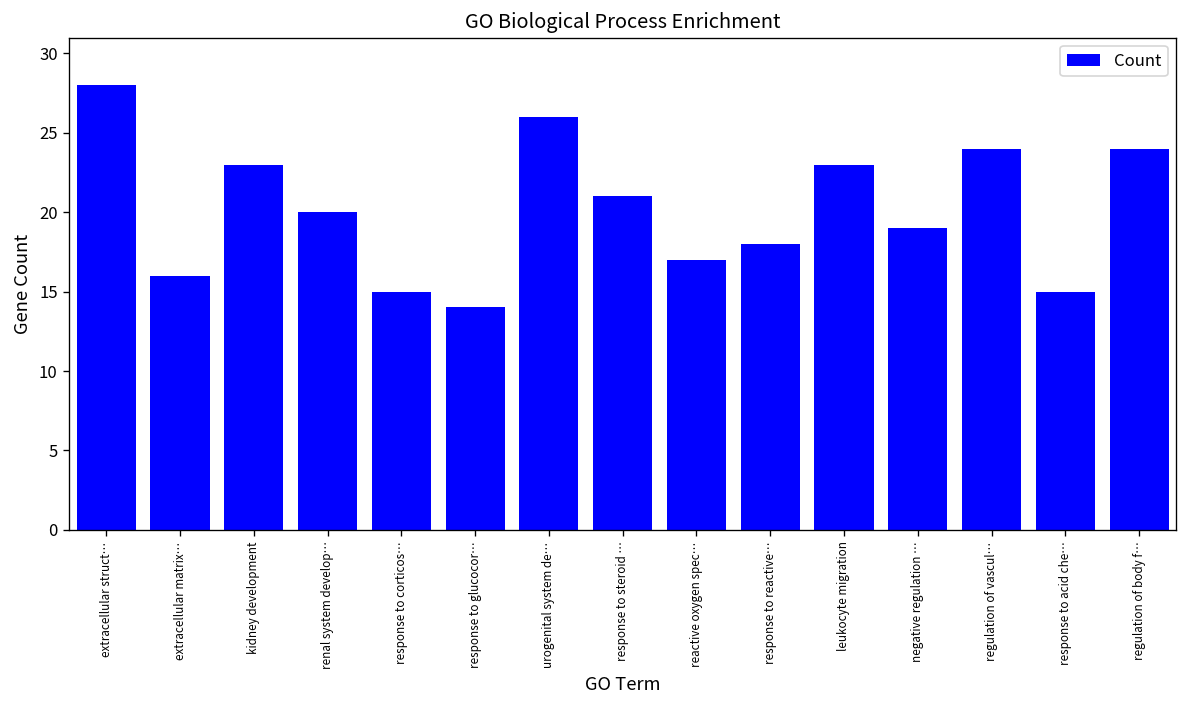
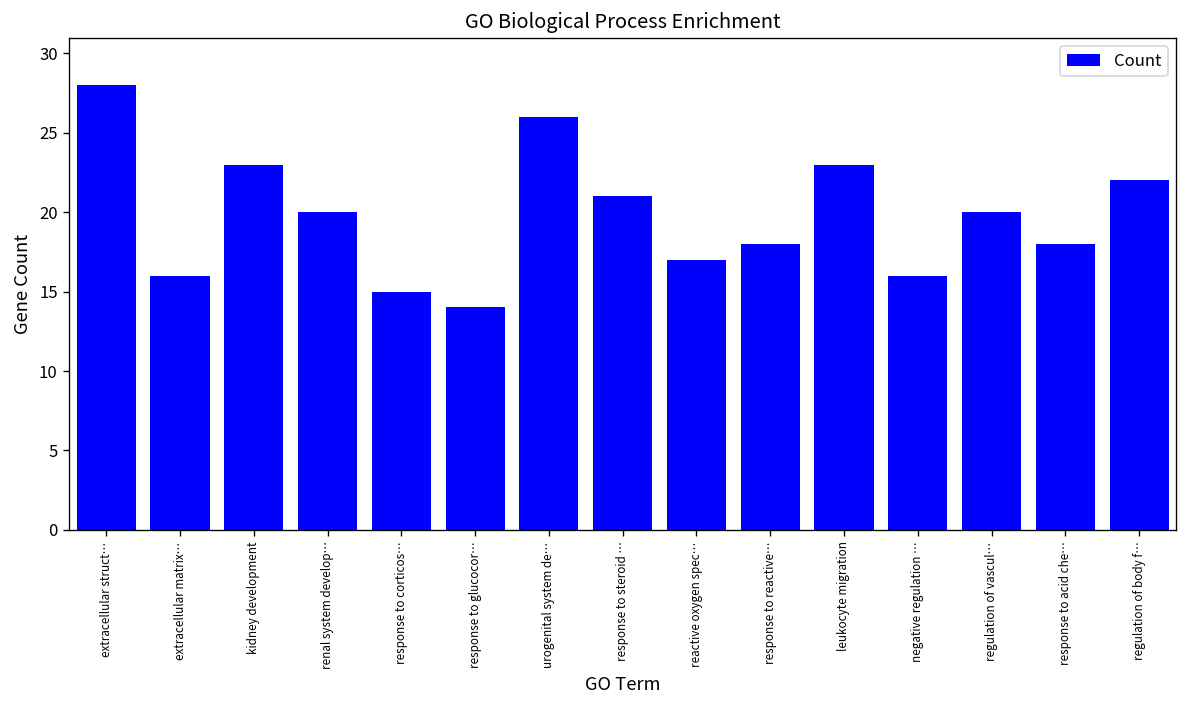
negative regulation …: 19 -> 16
regulation of vascul…: 24 -> 20
response to acid che…: 15 -> 18
regulation of body f…: 24 -> 22
